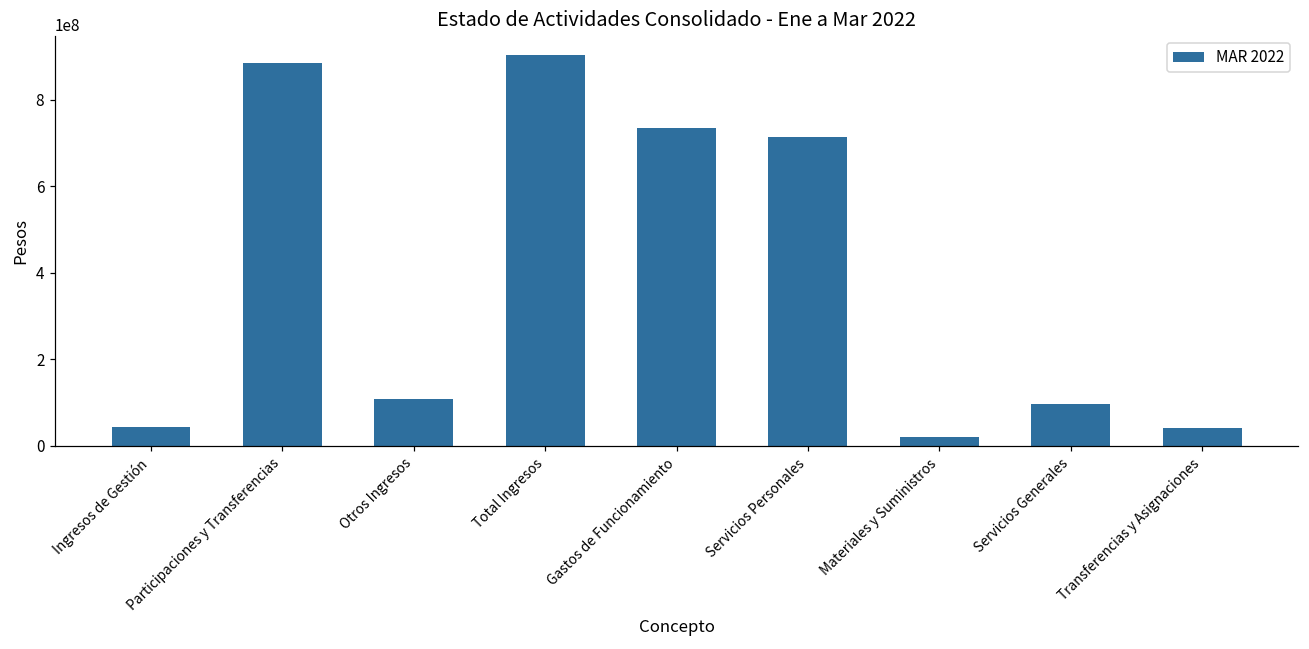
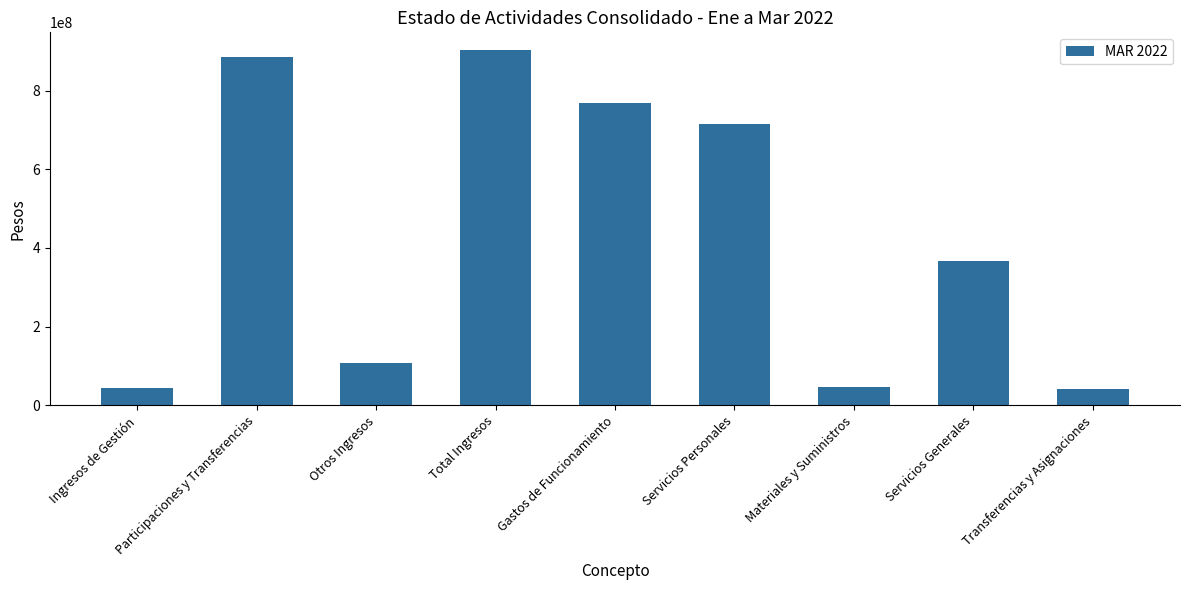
Gastos de Funcionamiento: 740000000 -> 770000000
Materiales y Suministros: 20000000 -> 50000000
Servicios Generales: 100000000 -> 370000000
